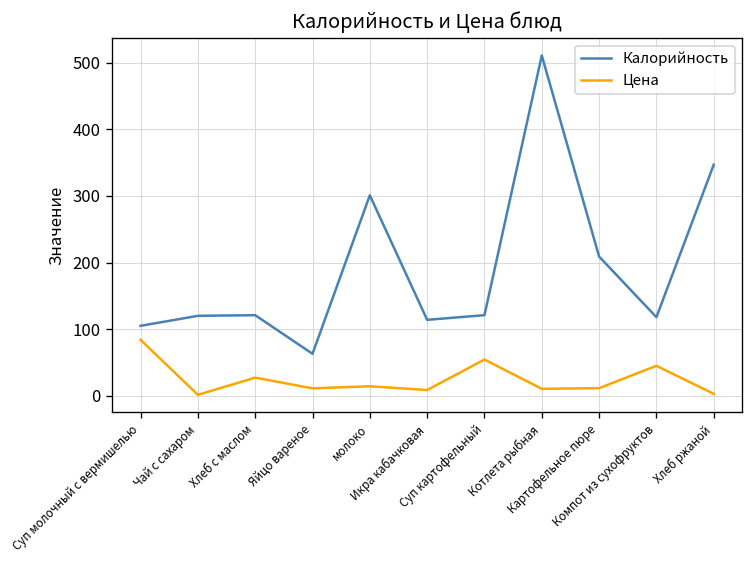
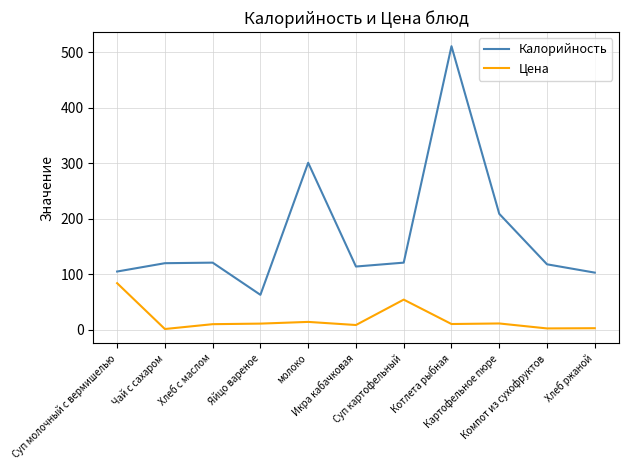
Цена, Хлеб с маслом: 30 -> 10
Цена, Компот из сухофруктов: 40 -> 0
Калорийность, Хлеб ржаной: 350 -> 100
